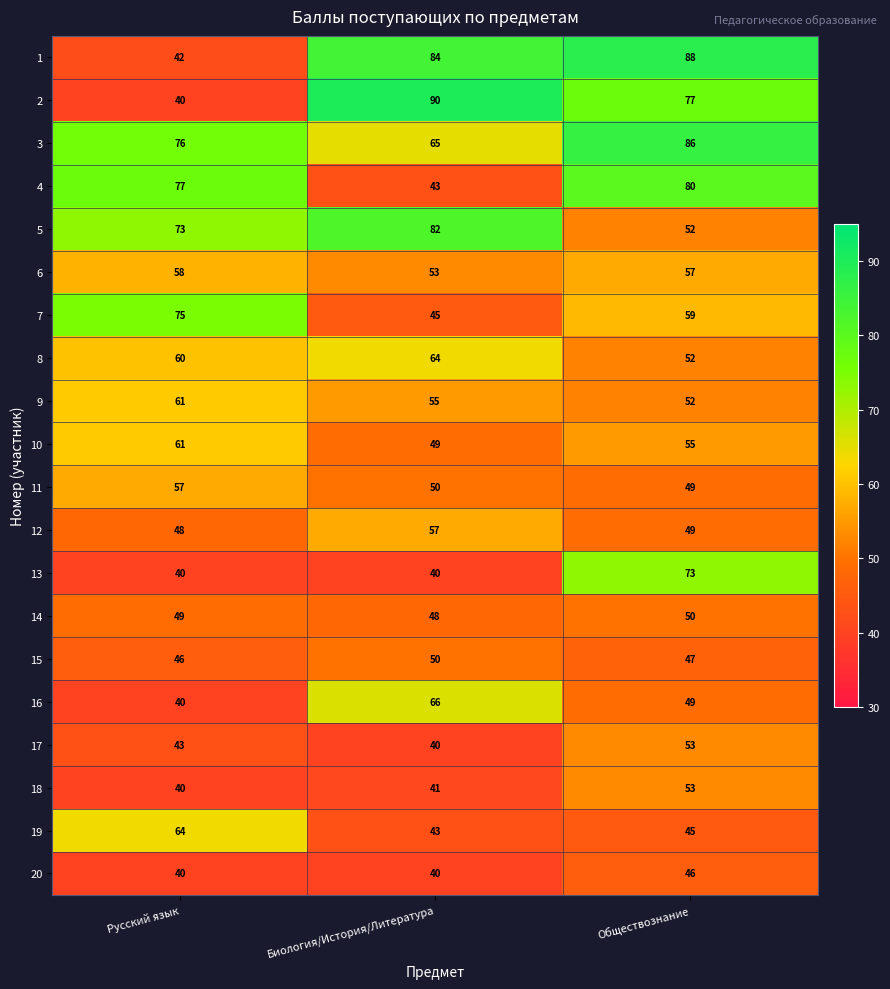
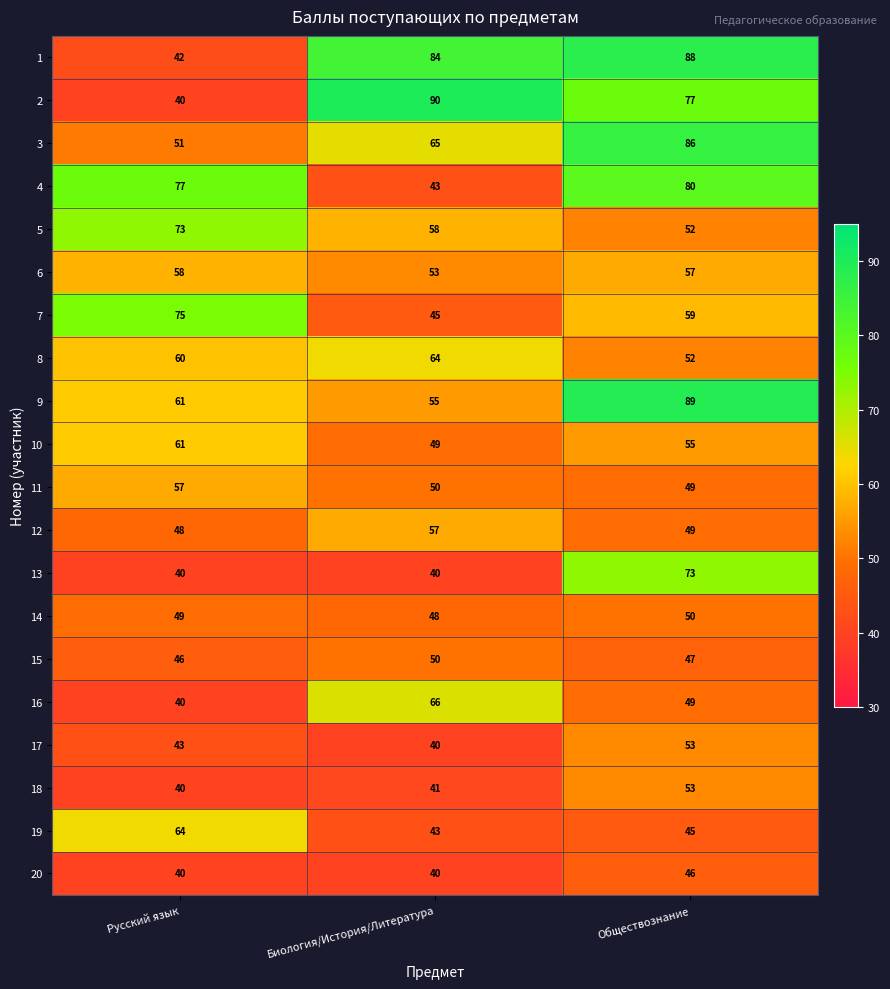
3, Русский язык: 76 -> 51
5, Биология/История/Литература: 82 -> 58
9, Обществознание: 52 -> 89
